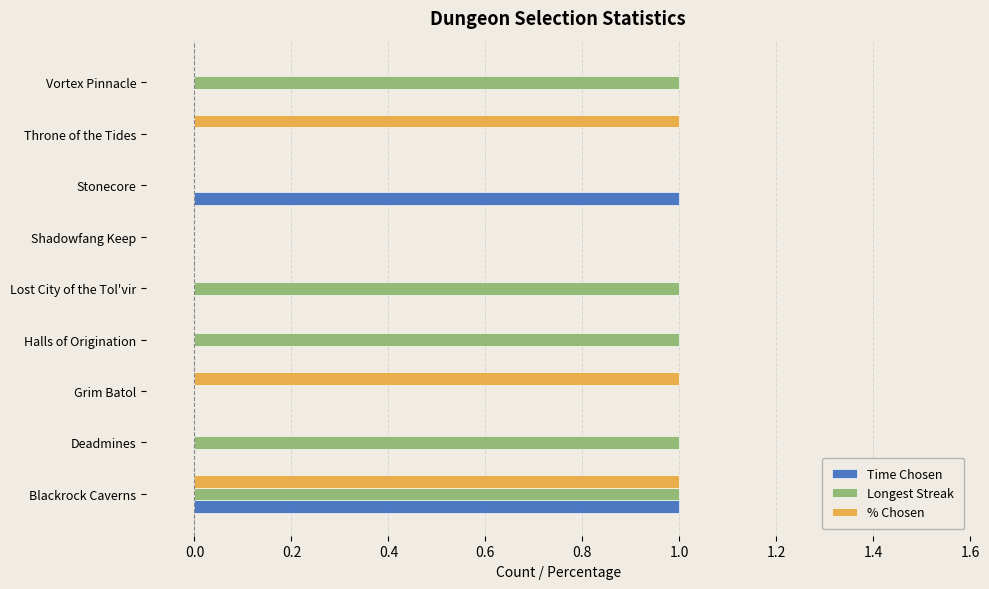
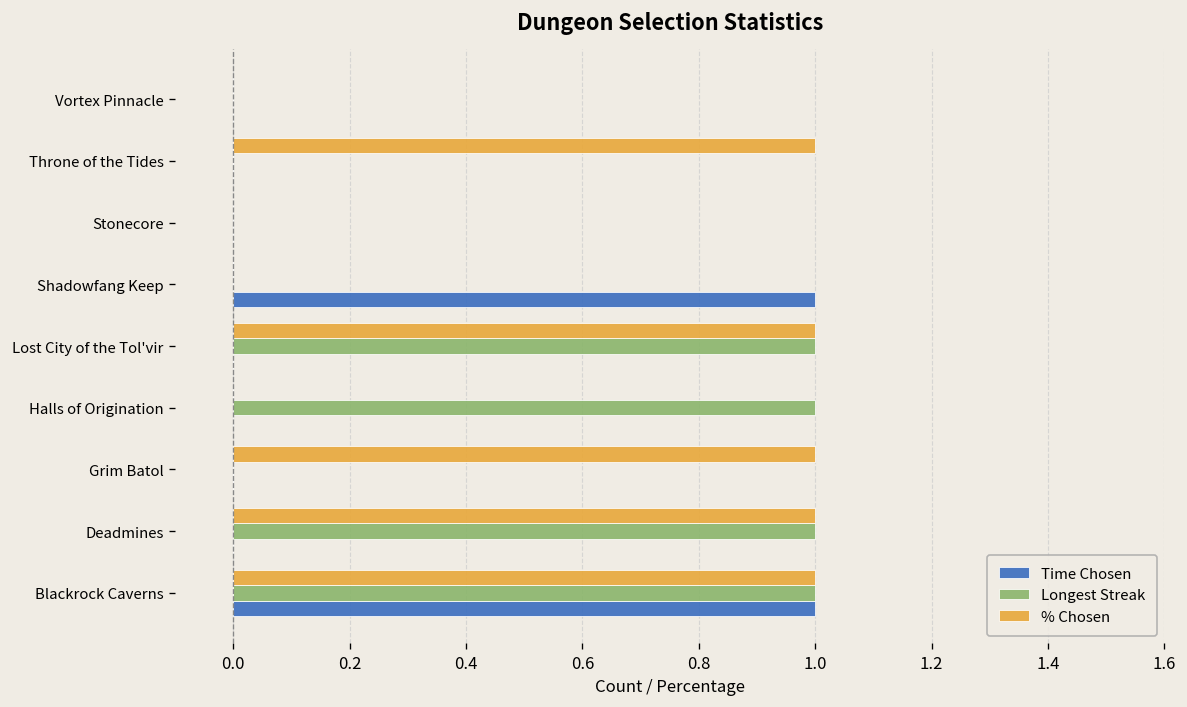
Longest Streak, Vortex Pinnacle: 1 -> 0
Time Chosen, Stonecore: 1 -> 0
Time Chosen, Shadowfang Keep: 0 -> 1
% Chosen, Lost City of the Tol'vir: 0 -> 1
% Chosen, Deadmines: 0 -> 1
